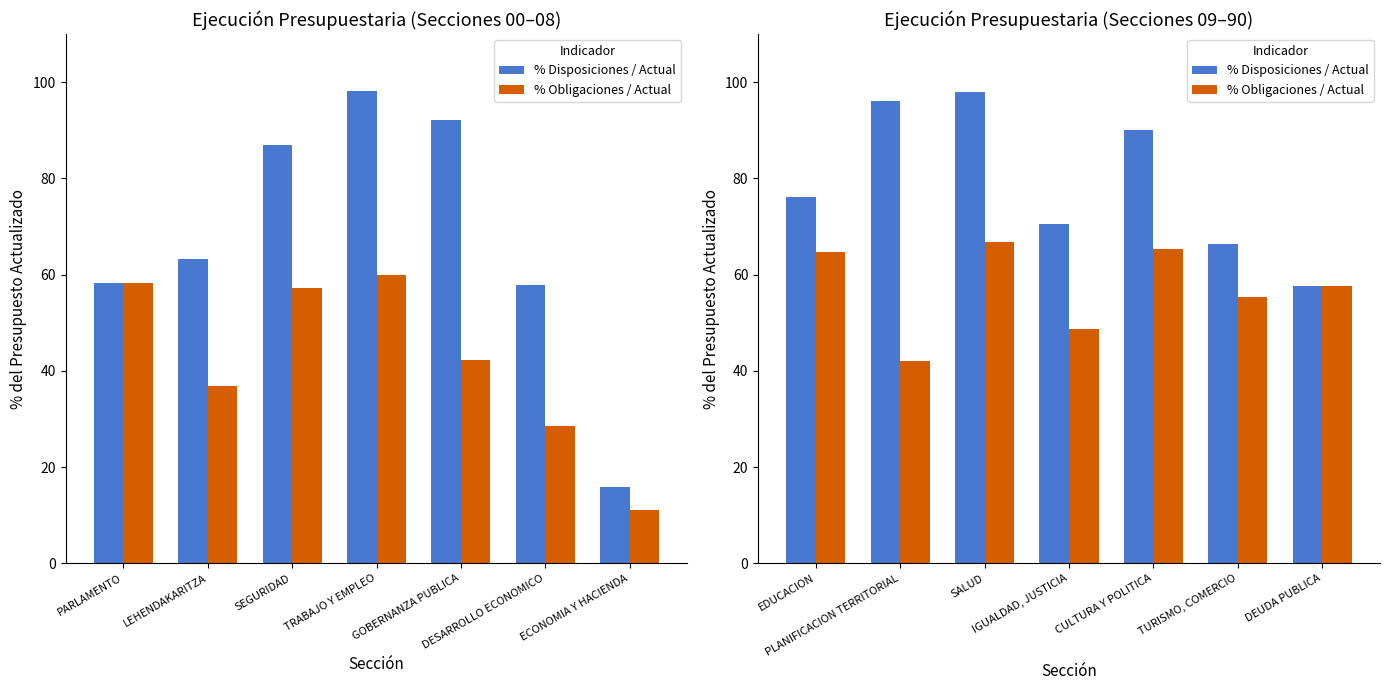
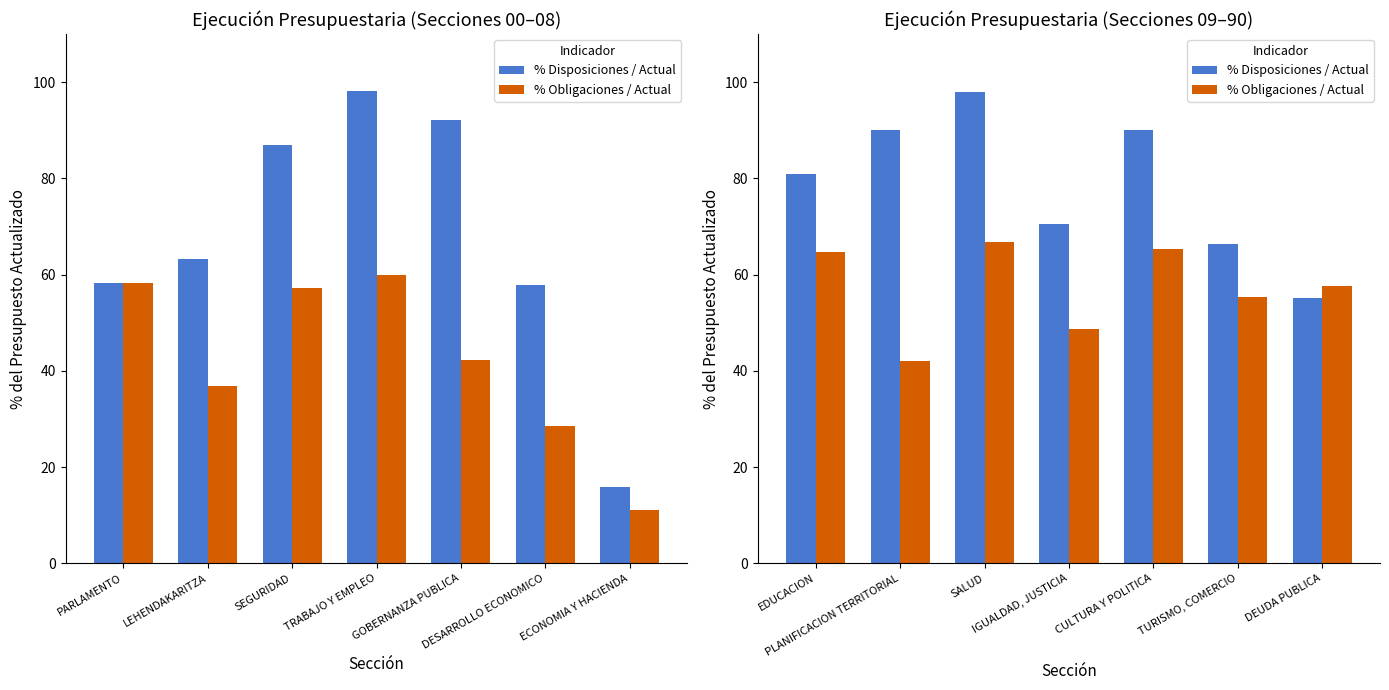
Ejecución Presupuestaria (Secciones 09–90), % Disposiciones / Actual, EDUCACION: 76 -> 81
Ejecución Presupuestaria (Secciones 09–90), % Disposiciones / Actual, PLANIFICACION TERRITORIAL: 96 -> 90
Ejecución Presupuestaria (Secciones 09–90), % Disposiciones / Actual, DEUDA PUBLICA: 58 -> 55
